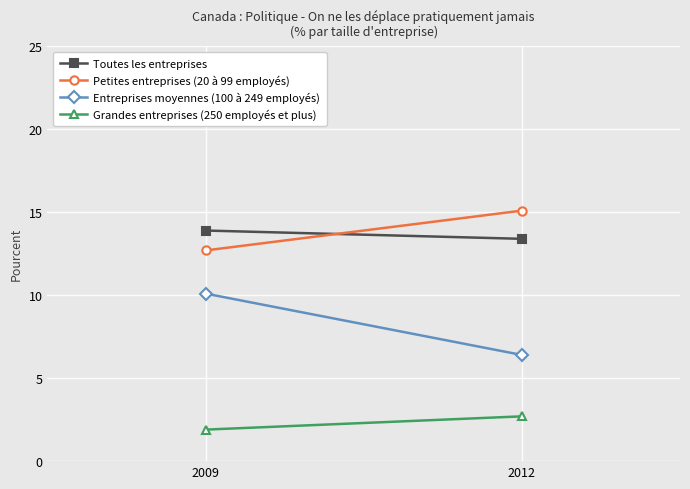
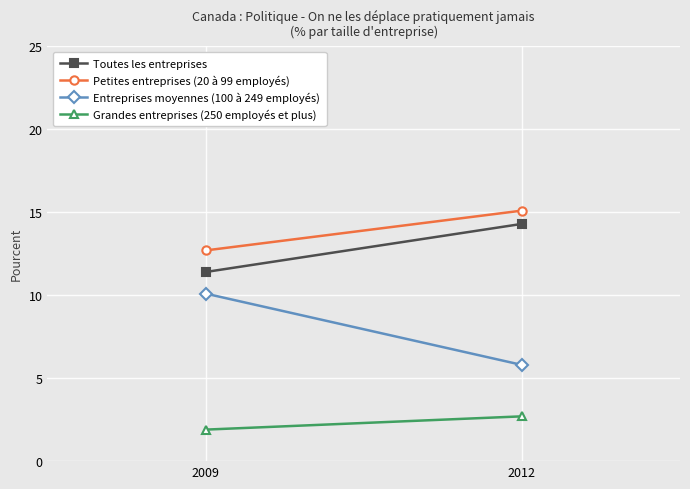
Toutes les entreprises, 2009: 13.9 -> 11.4
Toutes les entreprises, 2012: 13.4 -> 14.3
Entreprises moyennes (100 à 249 employés), 2012: 6.4 -> 5.8
